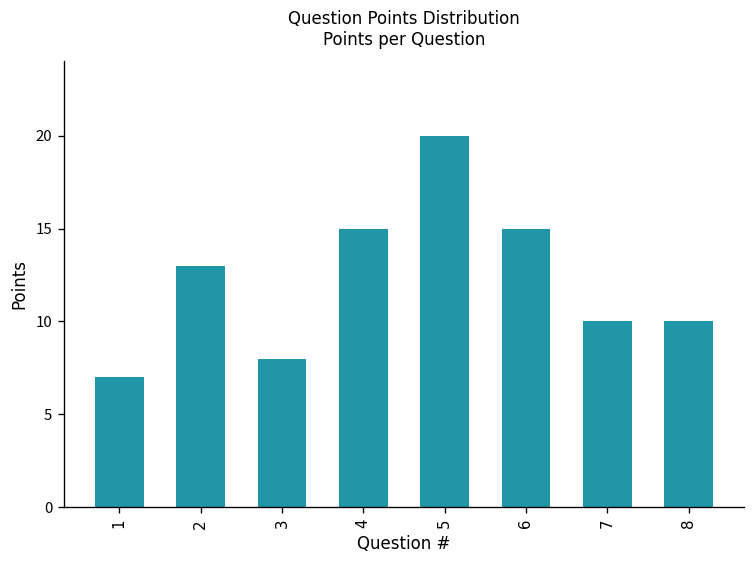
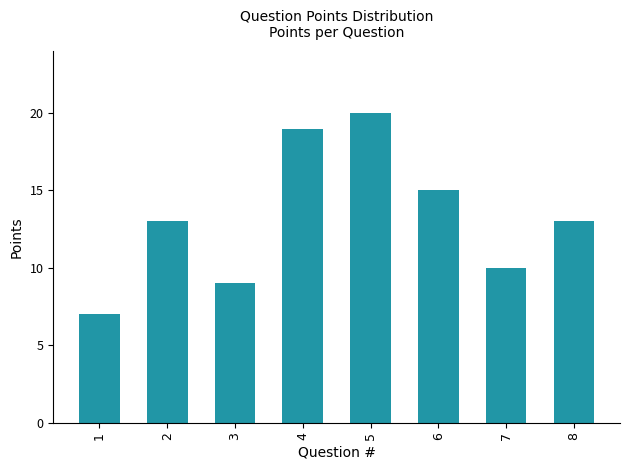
3: 8 -> 9
4: 15 -> 19
8: 10 -> 13
